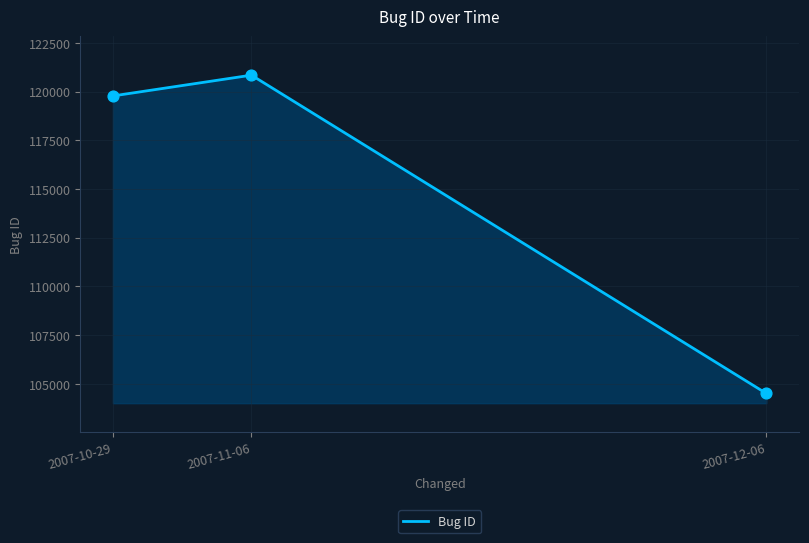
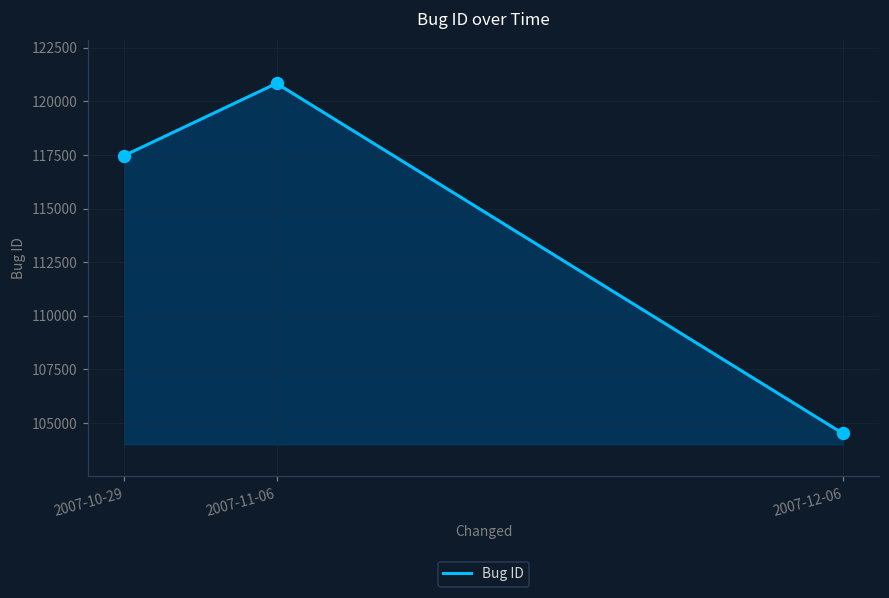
2007-10-29: 119800 -> 117500
